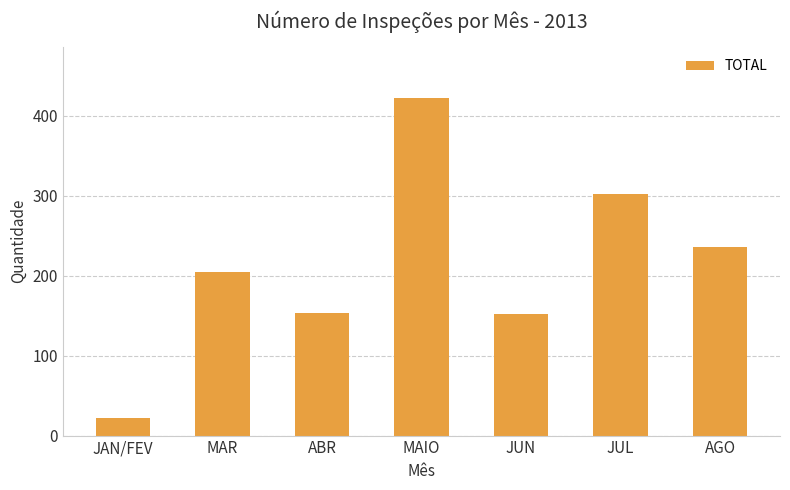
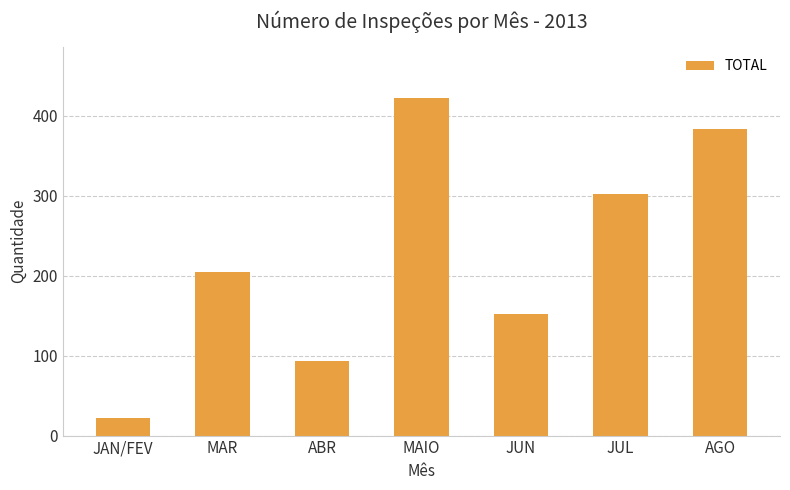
ABR: 150 -> 90
AGO: 240 -> 380
